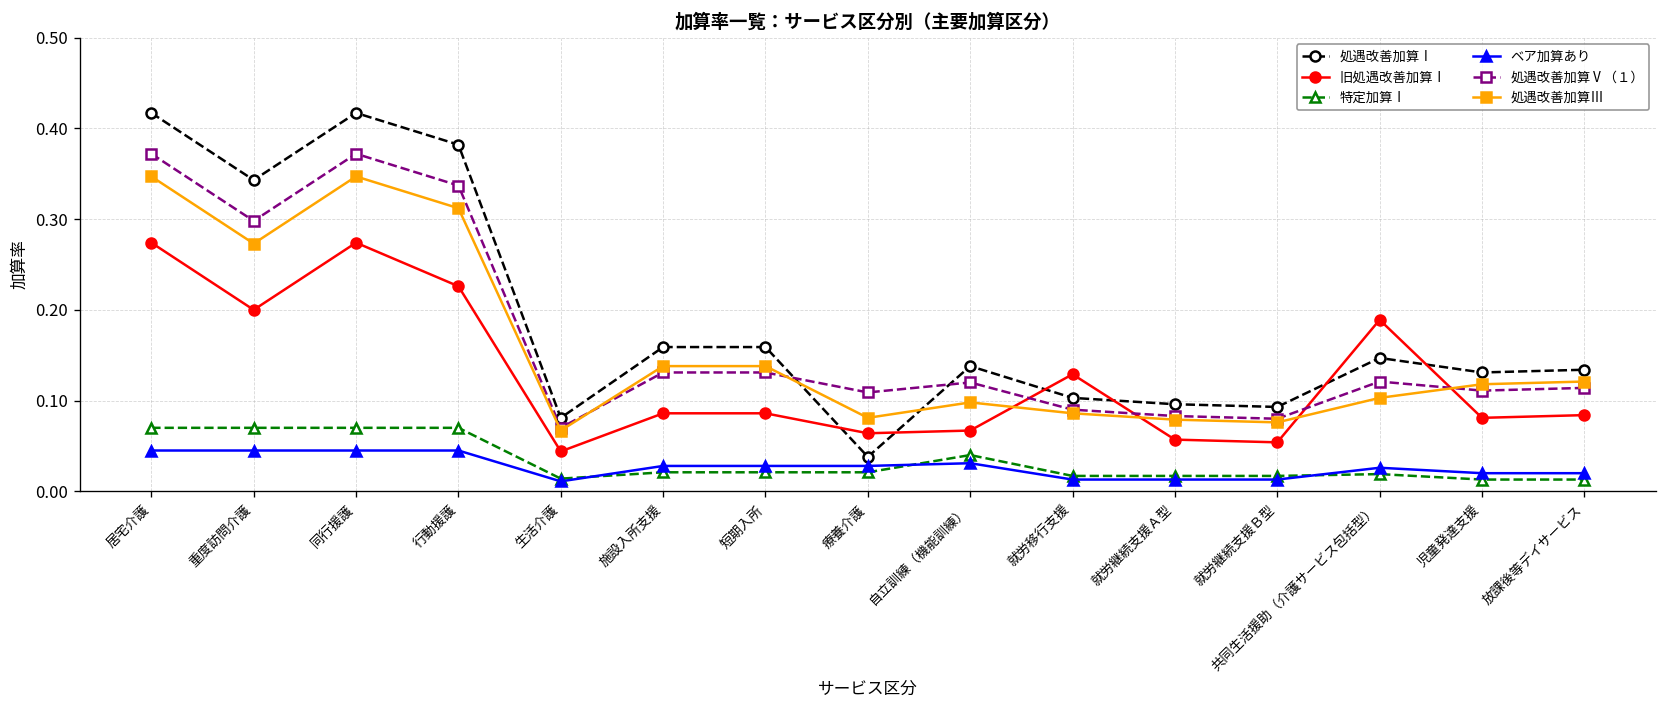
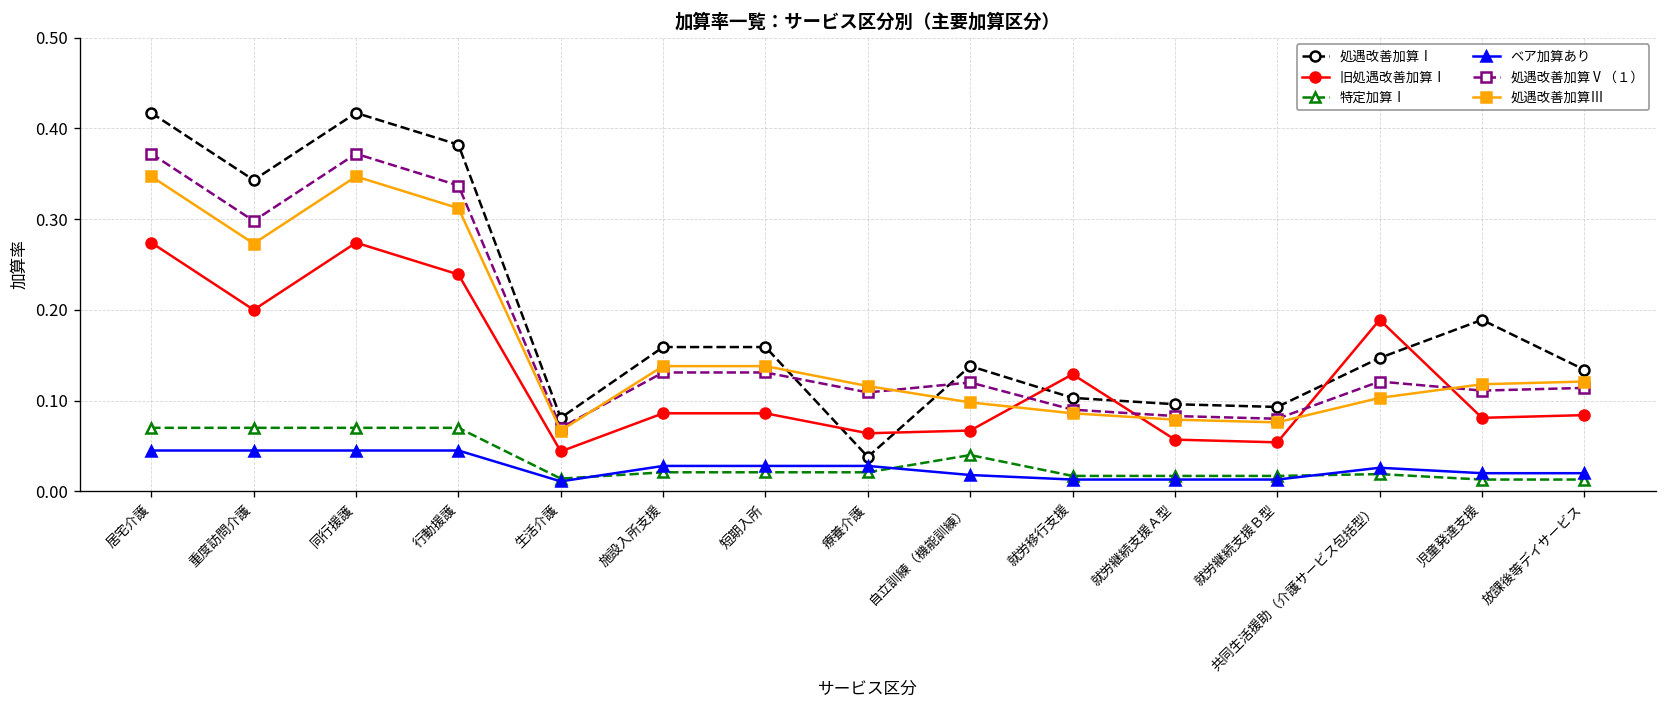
旧処遇改善加算Ⅰ, 行動援護: 0.23 -> 0.24
処遇改善加算Ⅲ, 療養介護: 0.08 -> 0.12
ベア加算あり, 自立訓練（機能訓練）: 0.03 -> 0.02
処遇改善加算Ⅰ, 児童発達支援: 0.13 -> 0.19
